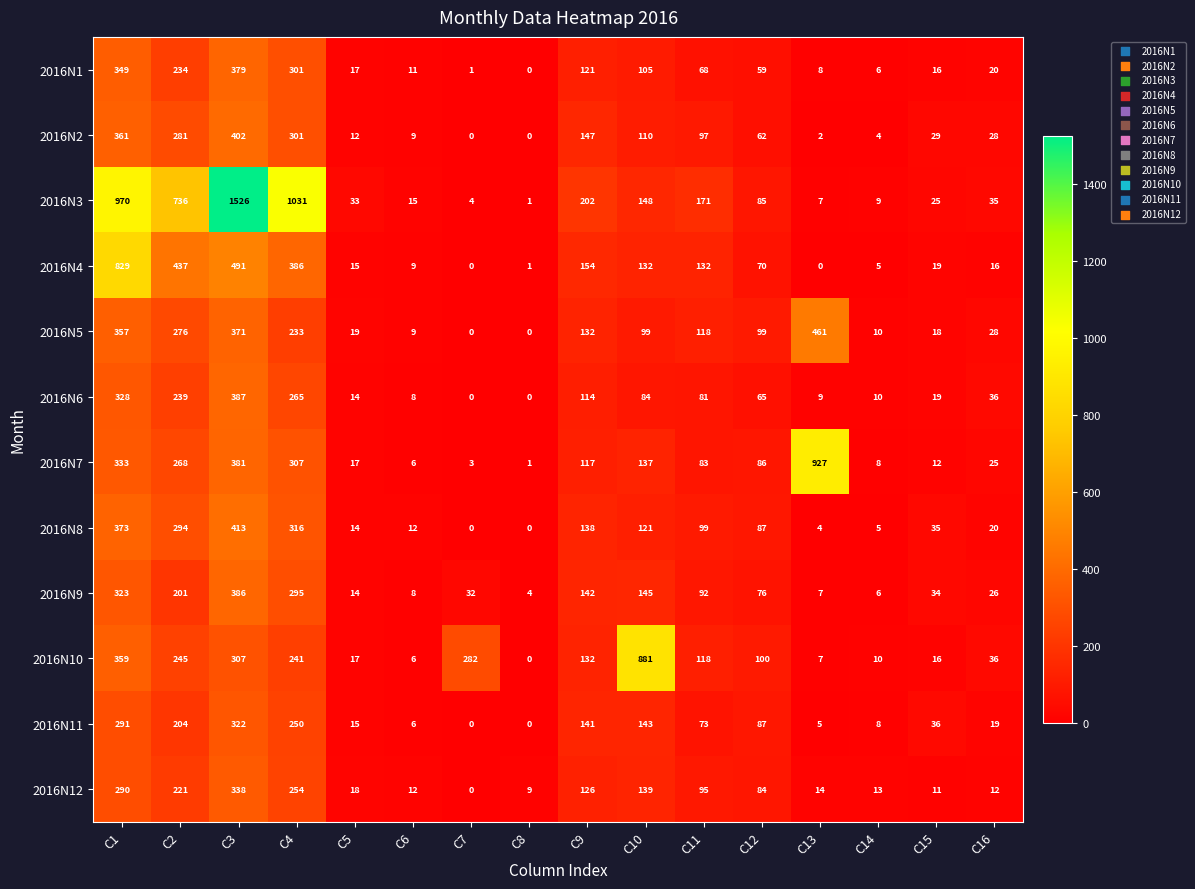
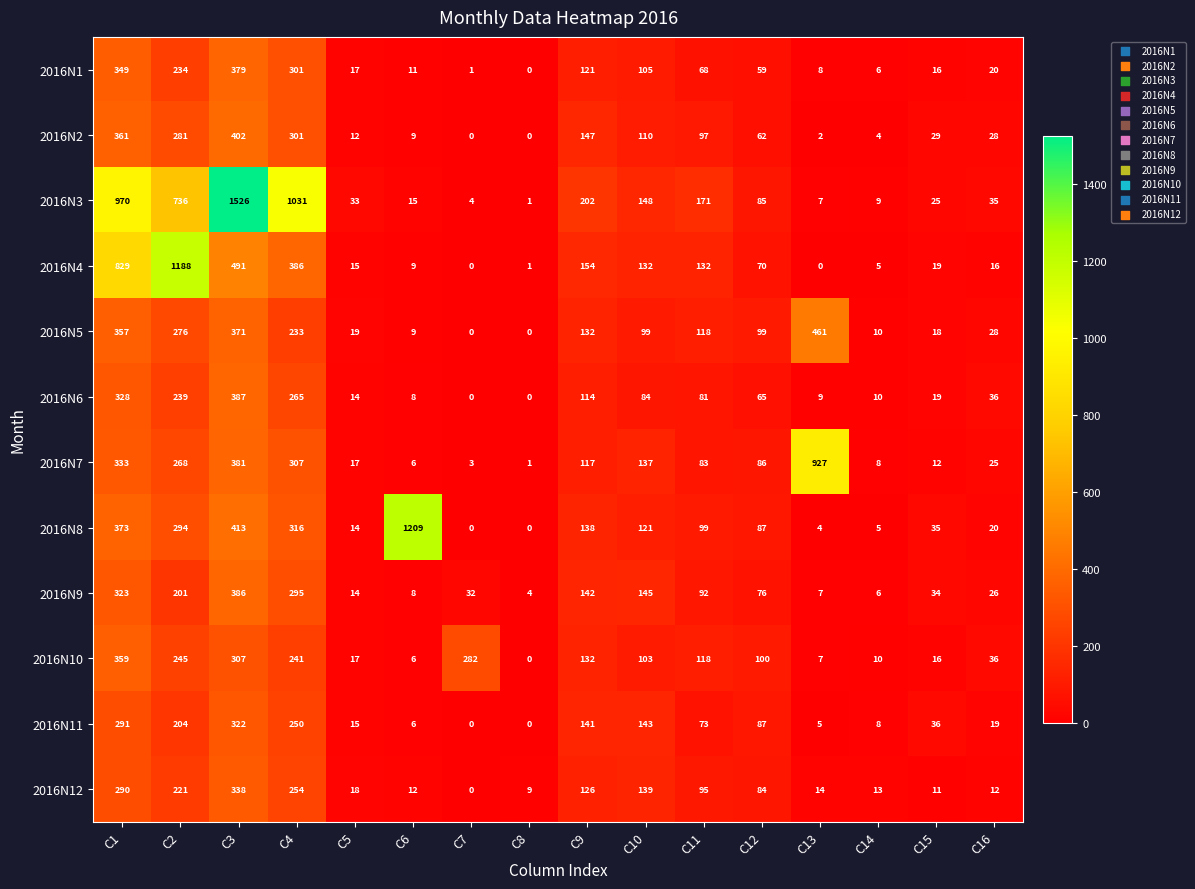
2016N4, C2: 437 -> 1188
2016N8, C6: 12 -> 1209
2016N10, C10: 881 -> 103
